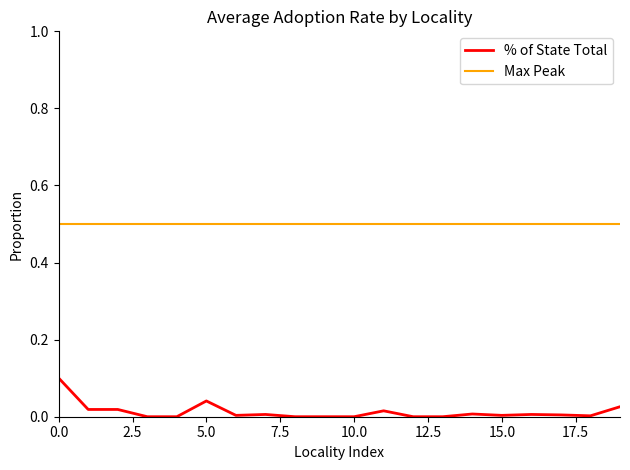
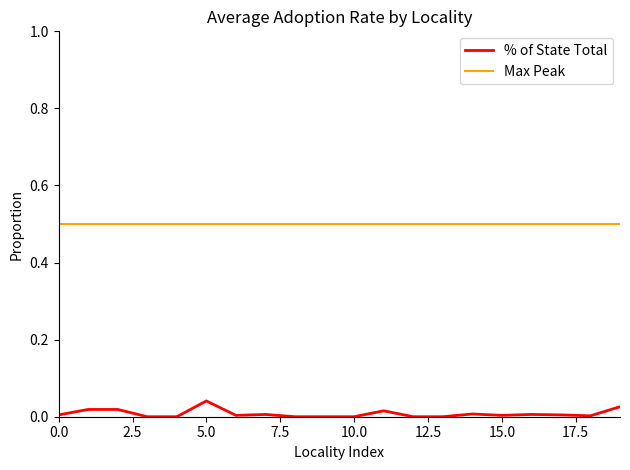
% of State Total, 0.0: 0.10 -> 0.00
